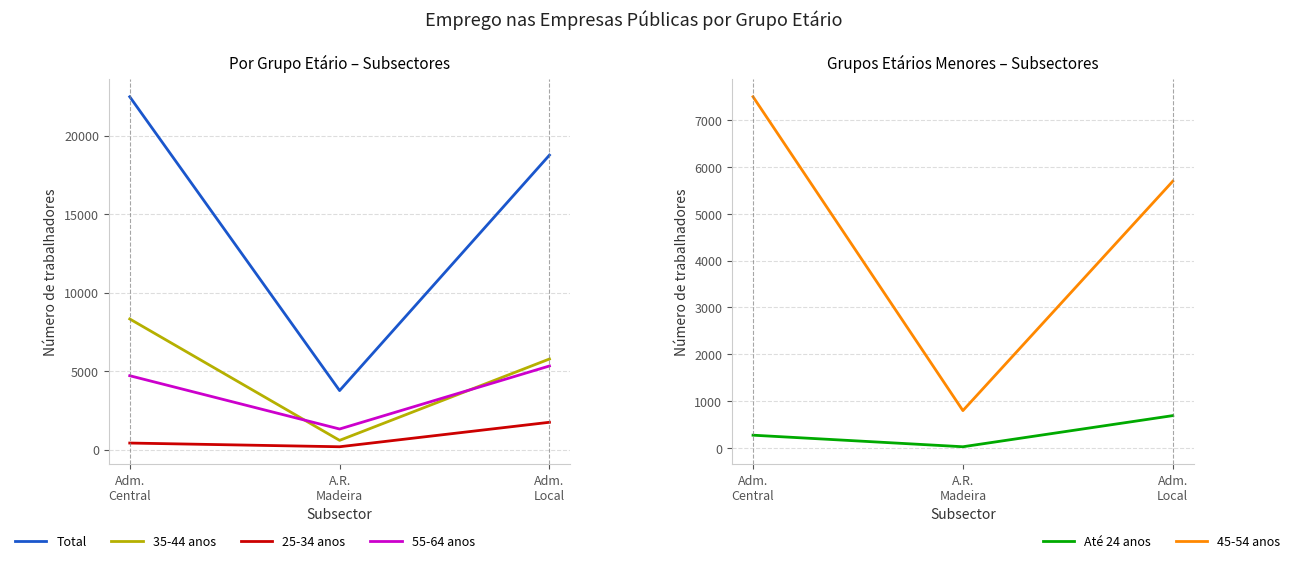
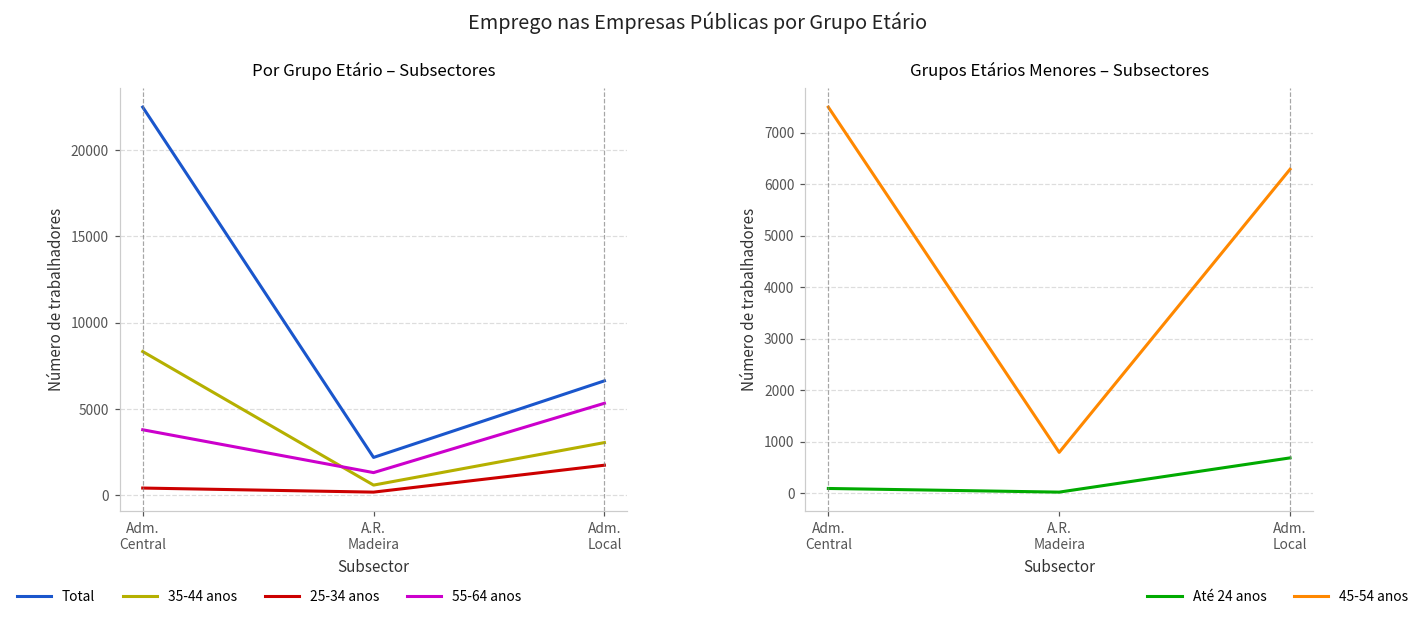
Por Grupo Etário – Subsectores, 55-64 anos, Adm. Central: 4700 -> 3800
Por Grupo Etário – Subsectores, Total, A.R. Madeira: 3800 -> 2200
Por Grupo Etário – Subsectores, Total, Adm. Local: 18800 -> 6600
Por Grupo Etário – Subsectores, 35-44 anos, Adm. Local: 5800 -> 3100
Grupos Etários Menores – Subsectores, Até 24 anos, Adm. Central: 300 -> 100
Grupos Etários Menores – Subsectores, 45-54 anos, Adm. Local: 5700 -> 6300
